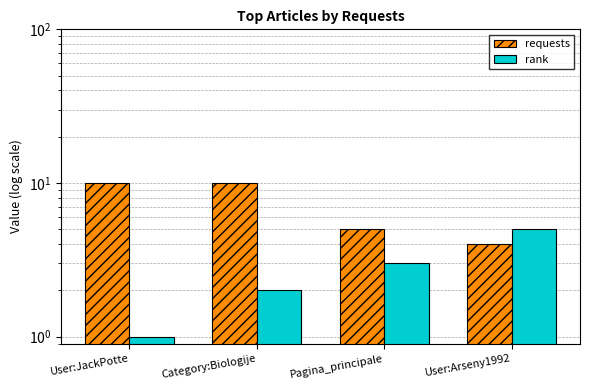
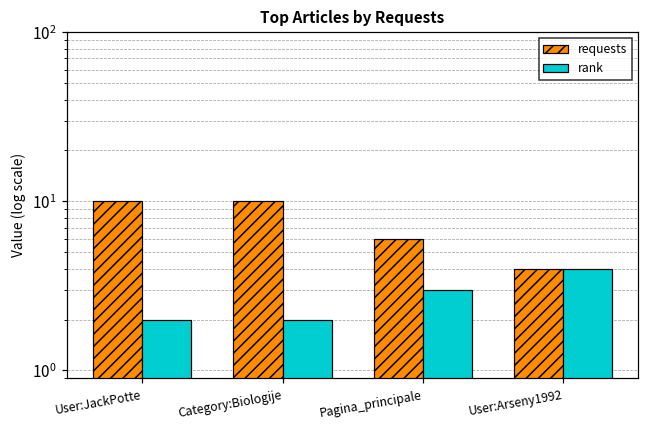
rank, User:JackPotte: 1 -> 2
requests, Pagina_principale: 5 -> 6
rank, User:Arseny1992: 5 -> 4
